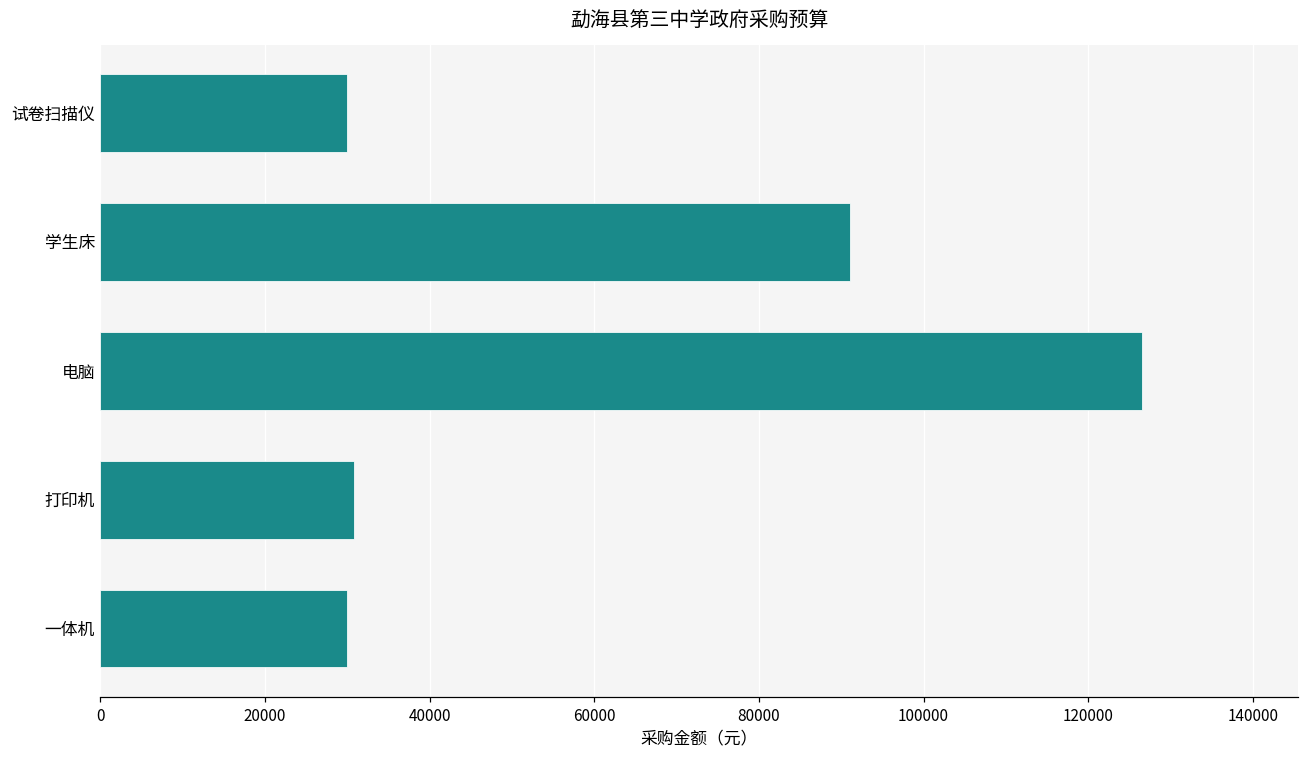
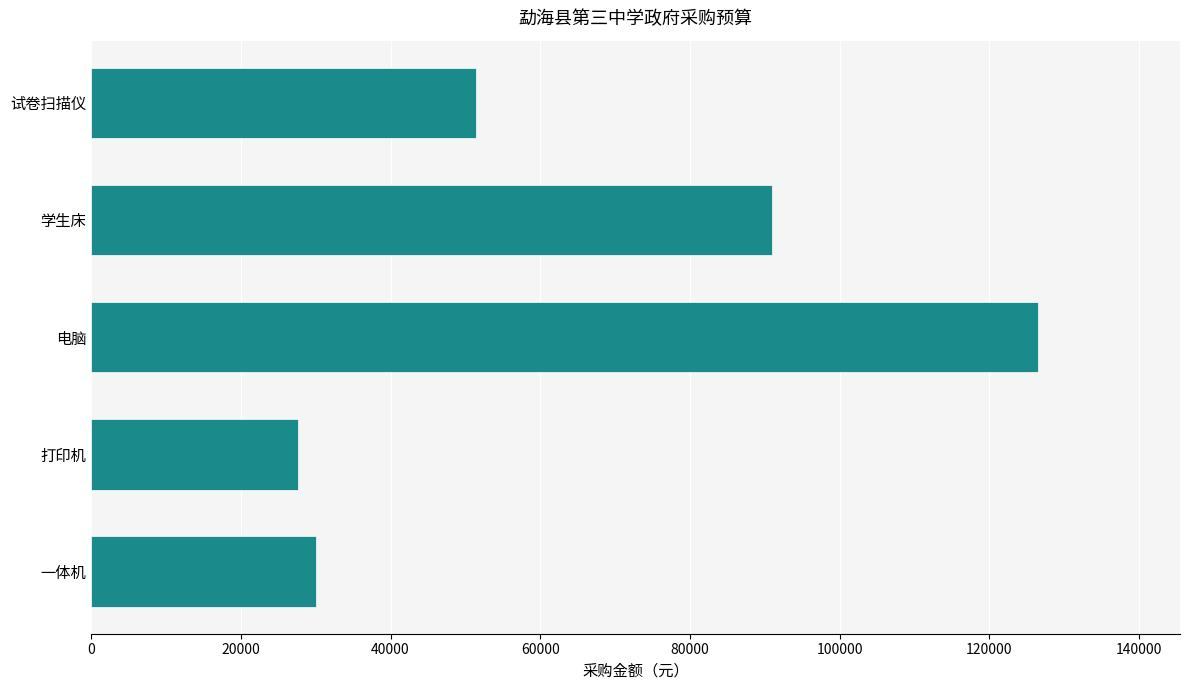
试卷扫描仪: 30000 -> 51000
打印机: 31000 -> 28000
